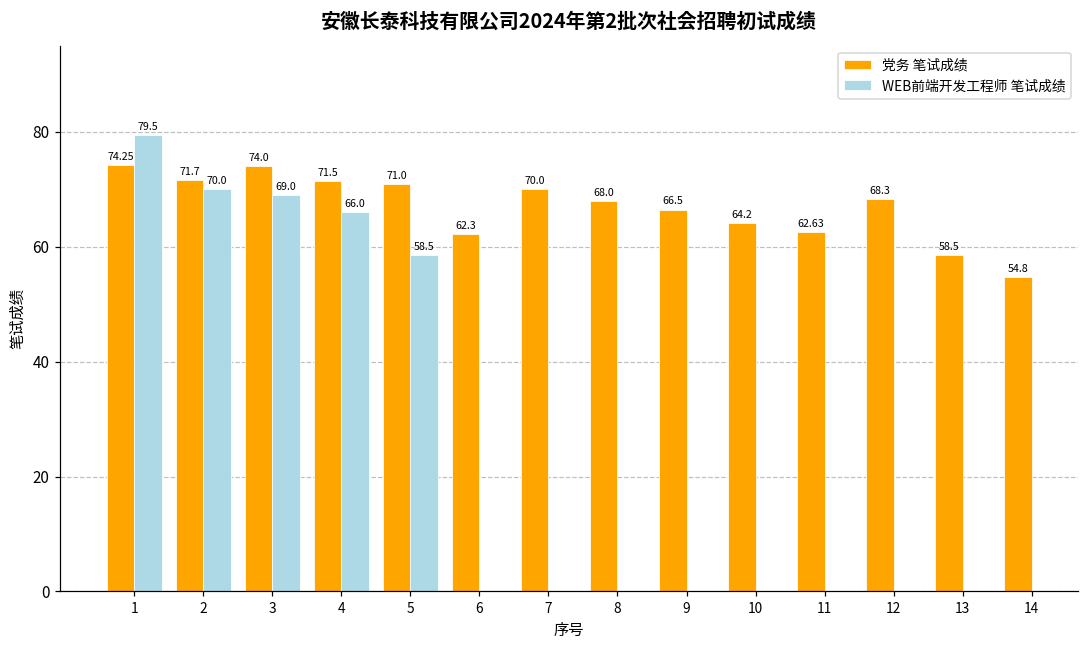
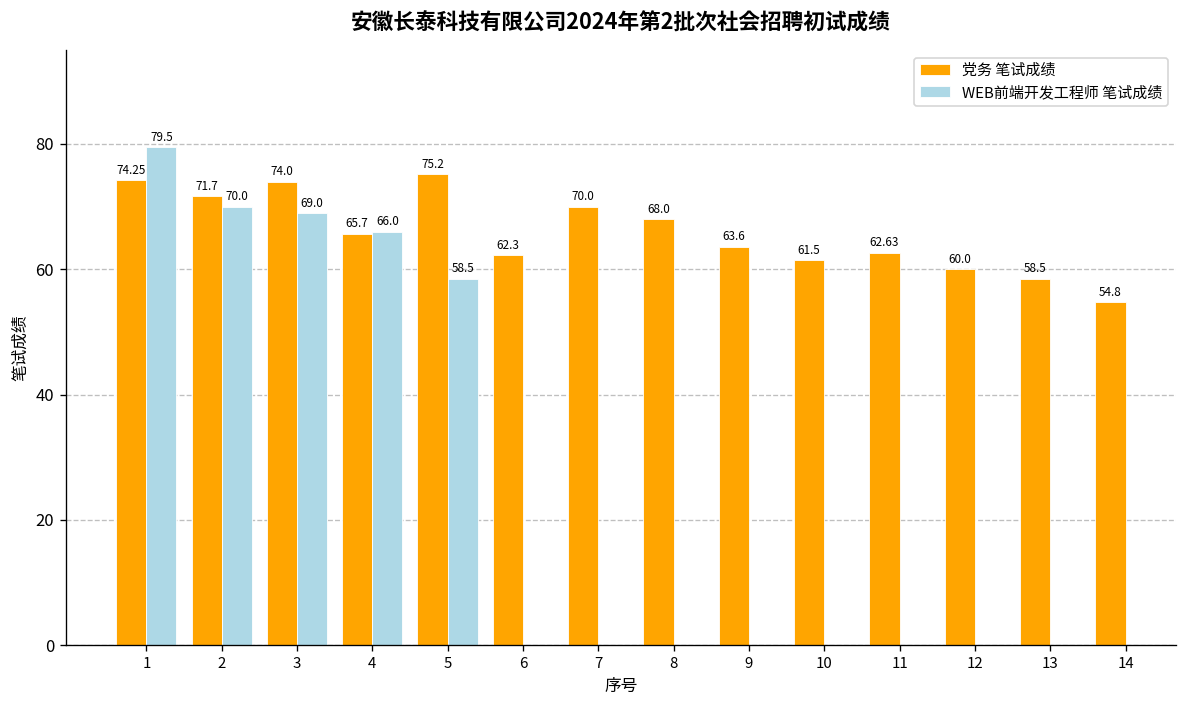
党务 笔试成绩, 4: 71.5 -> 65.7
党务 笔试成绩, 5: 71.0 -> 75.2
党务 笔试成绩, 9: 66.5 -> 63.6
党务 笔试成绩, 10: 64.2 -> 61.5
党务 笔试成绩, 12: 68.3 -> 60.0
